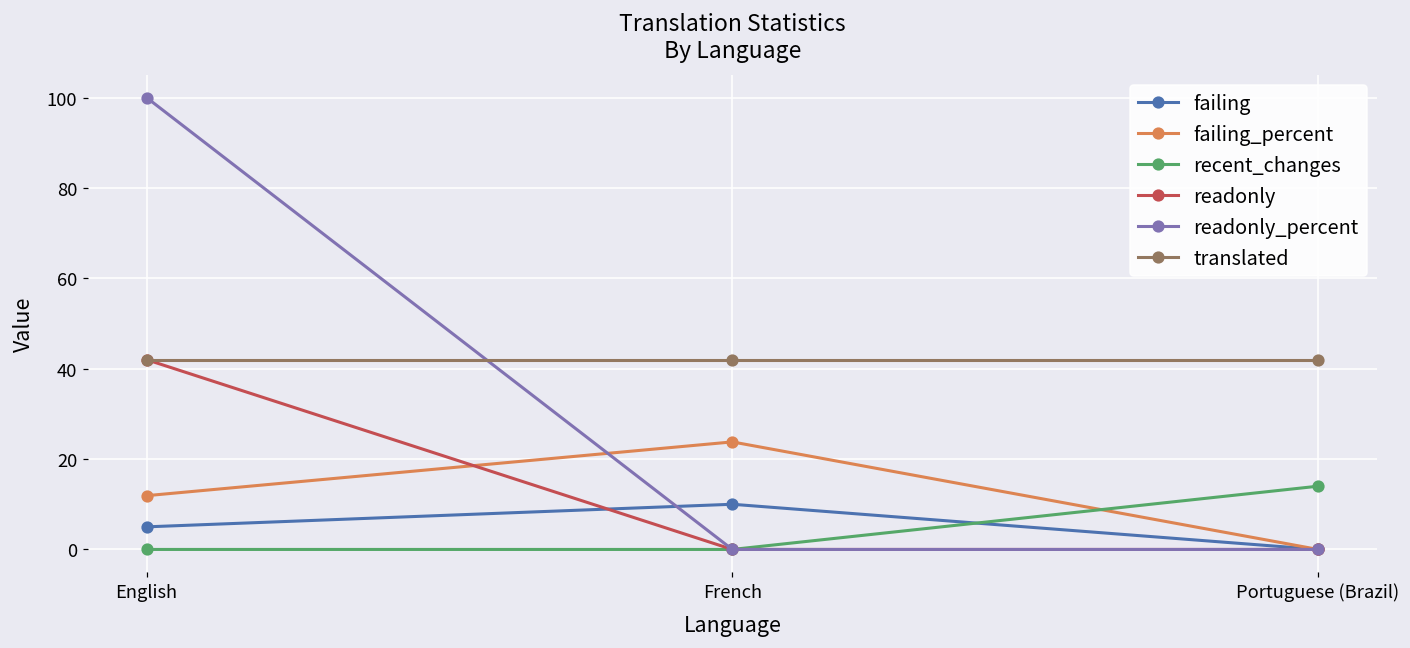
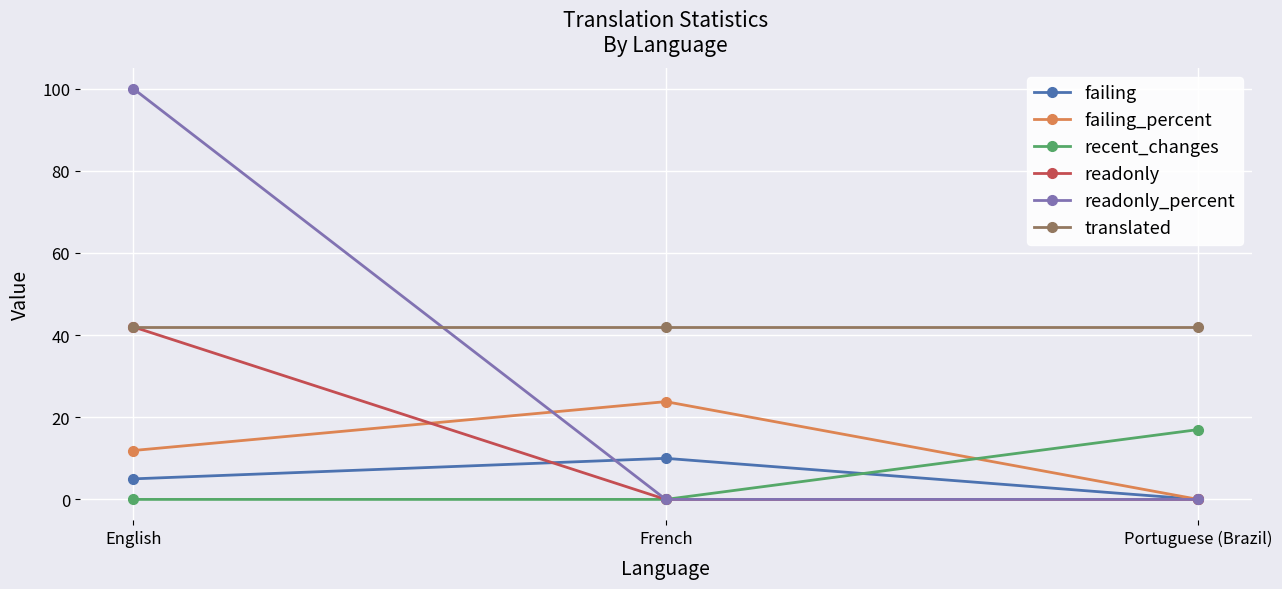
recent_changes, Portuguese (Brazil): 14 -> 17
